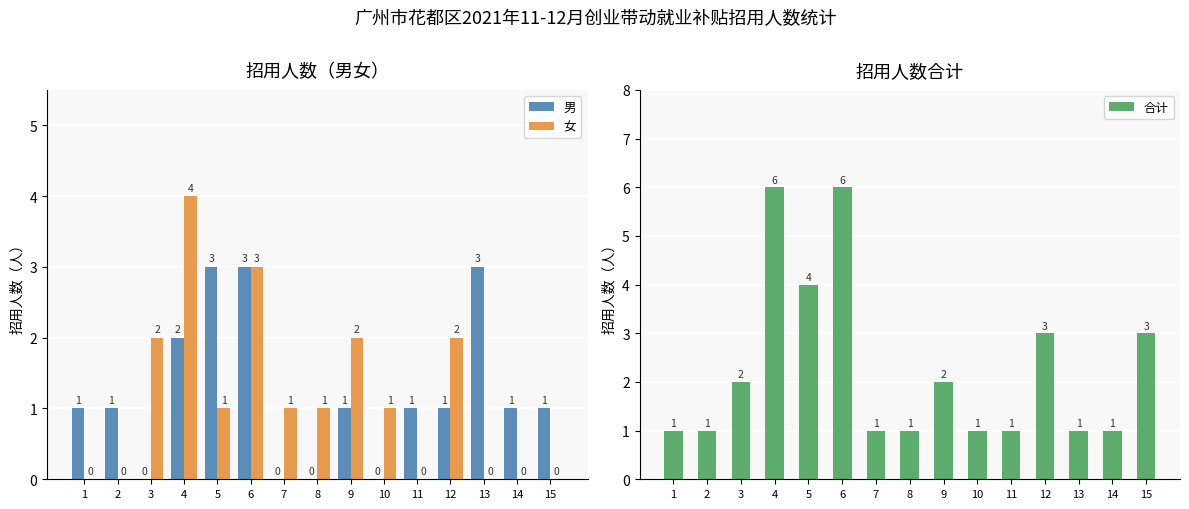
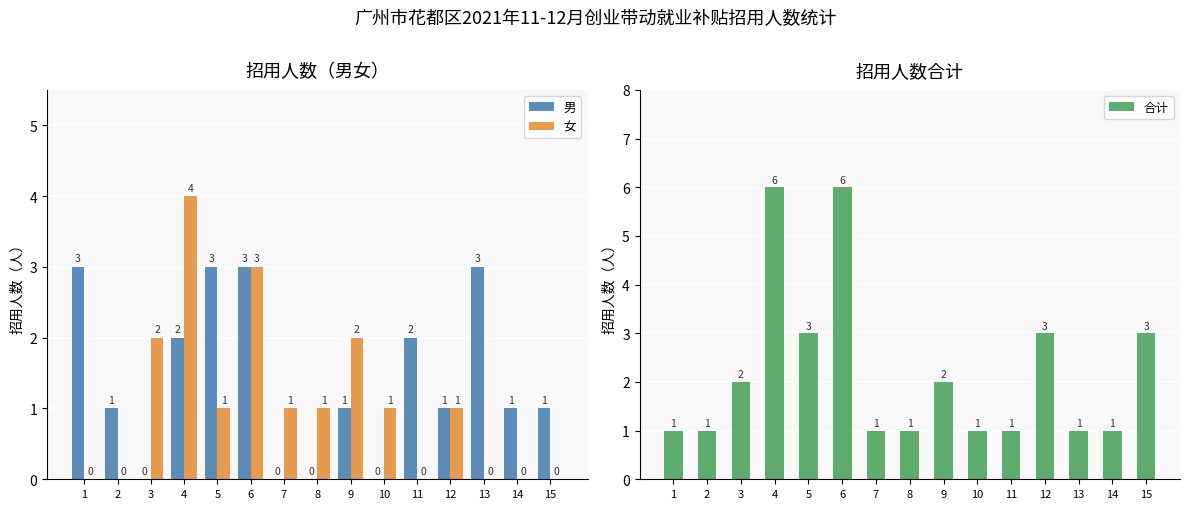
招用人数（男女）, 男, 1: 1 -> 3
招用人数（男女）, 男, 11: 1 -> 2
招用人数（男女）, 女, 12: 2 -> 1
招用人数合计, 5: 4 -> 3
